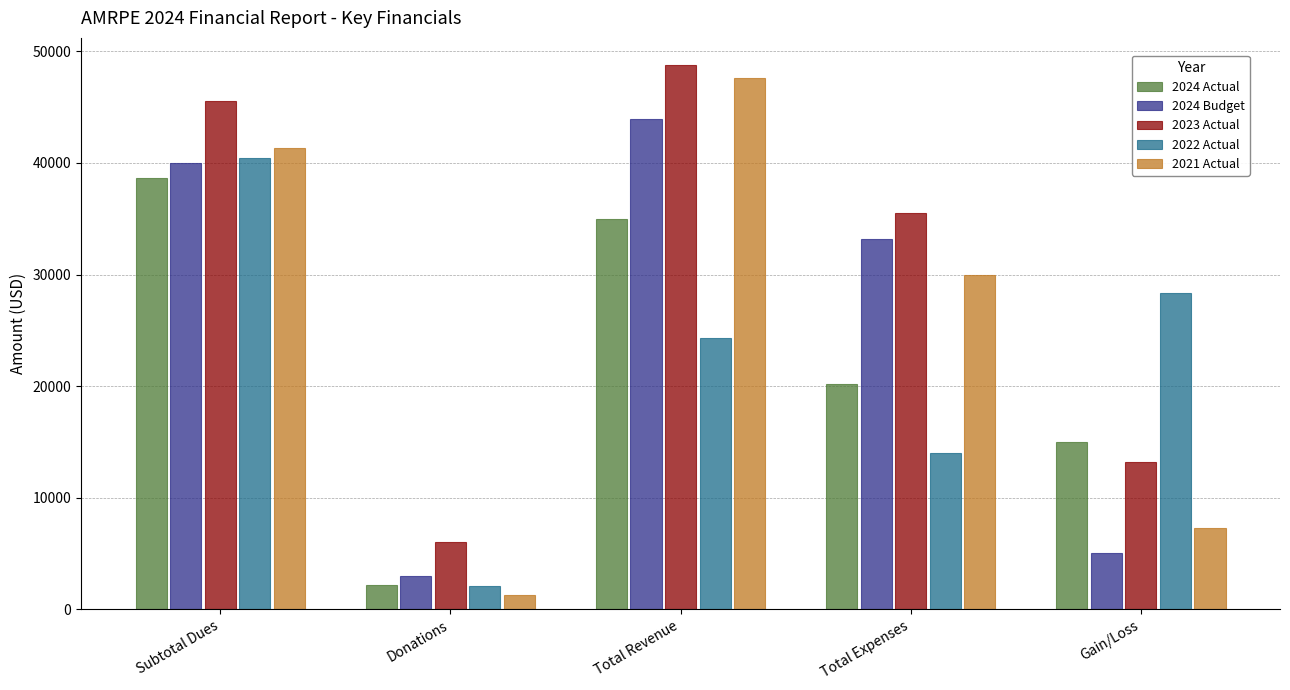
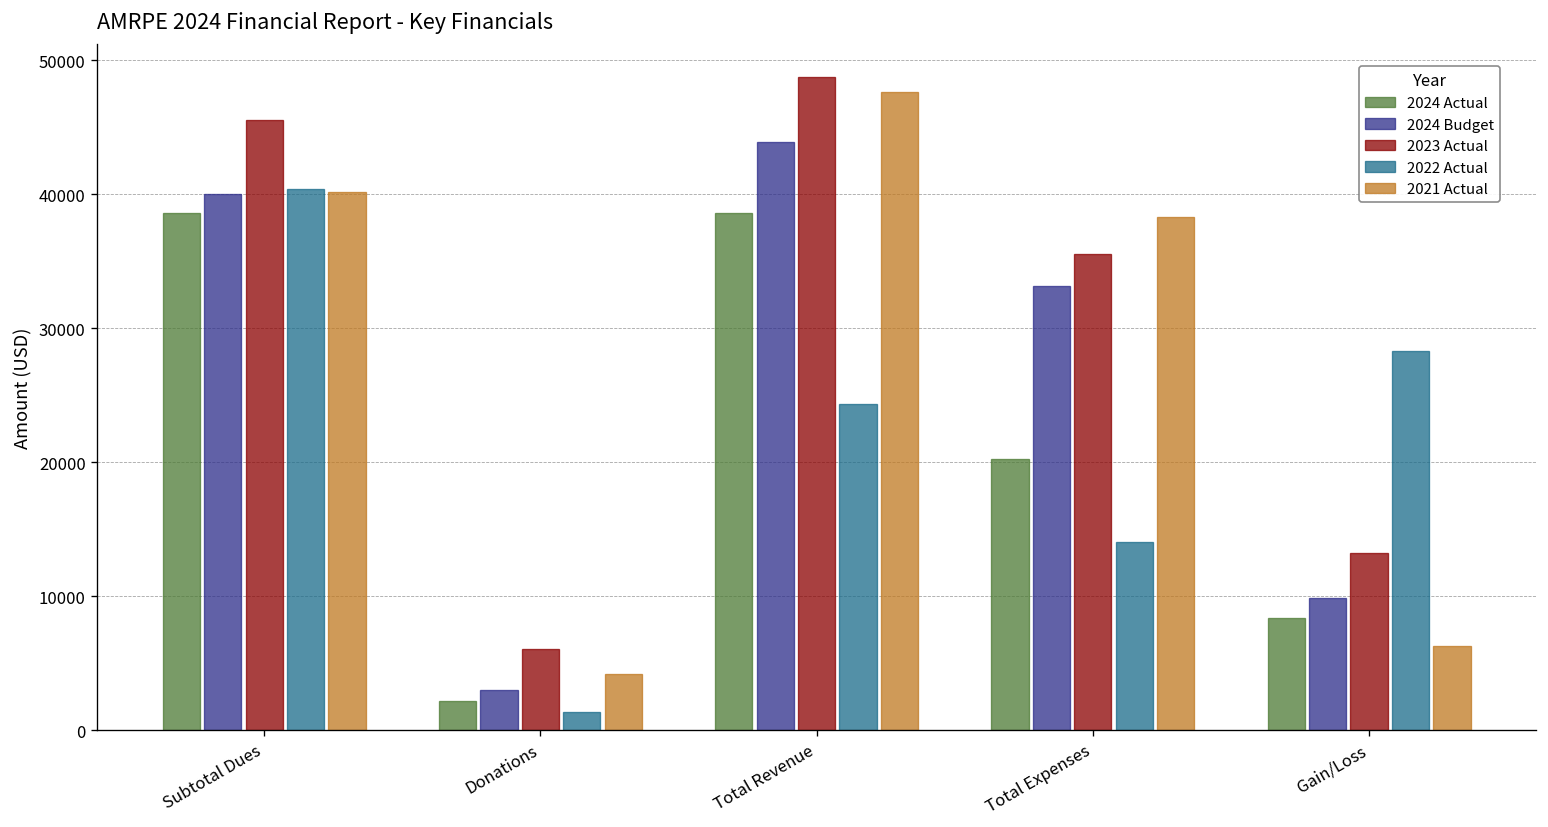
2021 Actual, Subtotal Dues: 41400 -> 40200
2022 Actual, Donations: 2100 -> 1400
2021 Actual, Donations: 1300 -> 4200
2024 Actual, Total Revenue: 35000 -> 38600
2021 Actual, Total Expenses: 29900 -> 38300
2024 Actual, Gain/Loss: 15000 -> 8400
2024 Budget, Gain/Loss: 5000 -> 9900
2021 Actual, Gain/Loss: 7300 -> 6300
